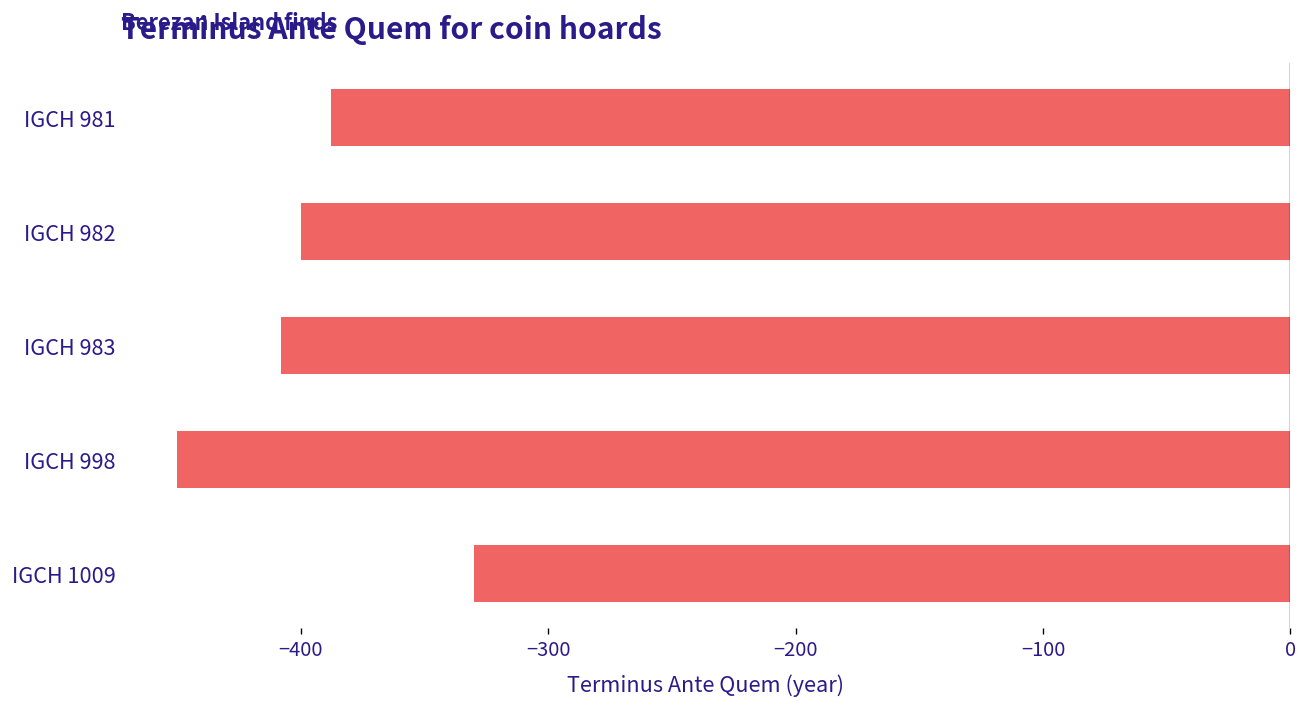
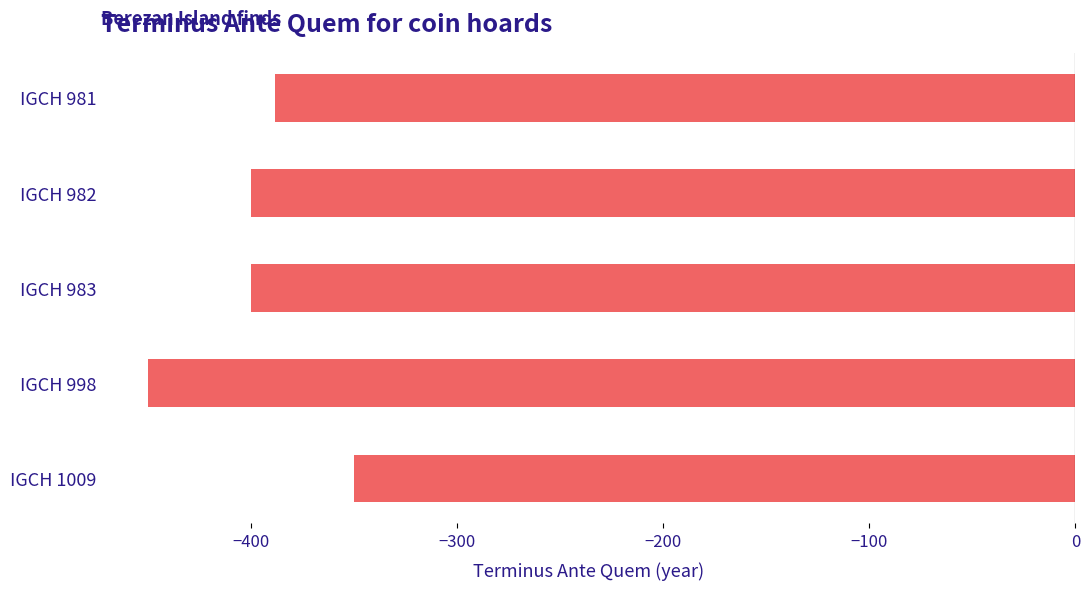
IGCH 983: -408 -> -400
IGCH 1009: -330 -> -350
